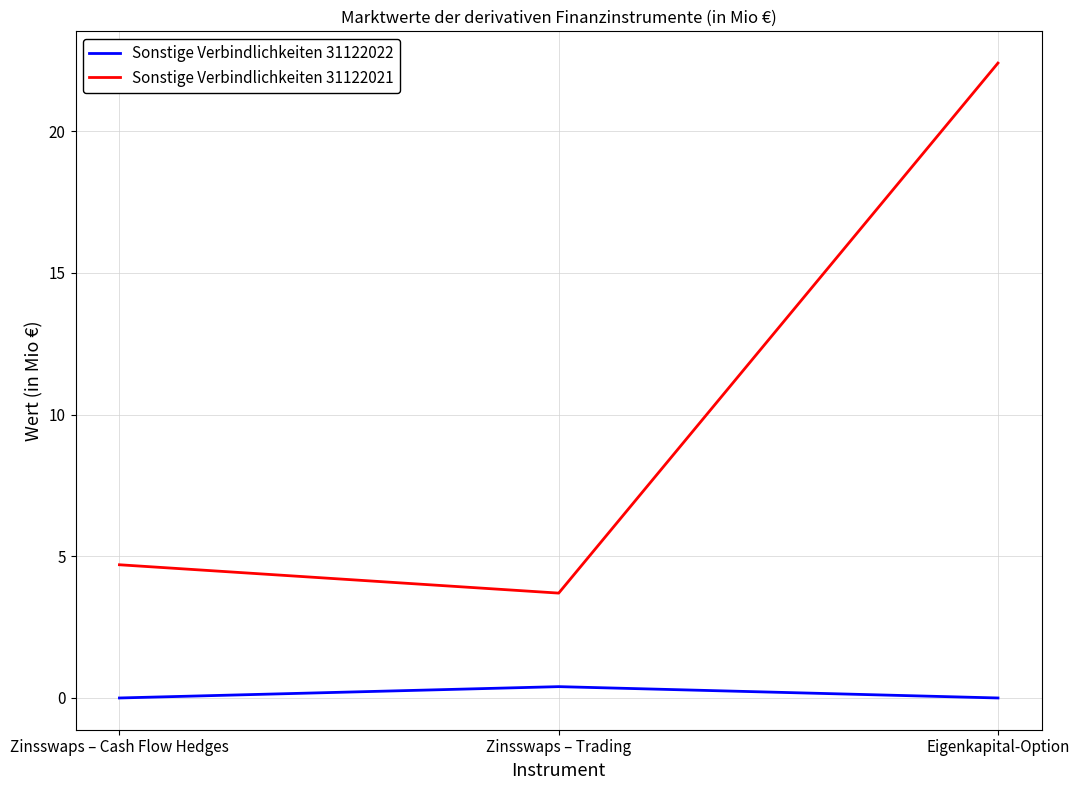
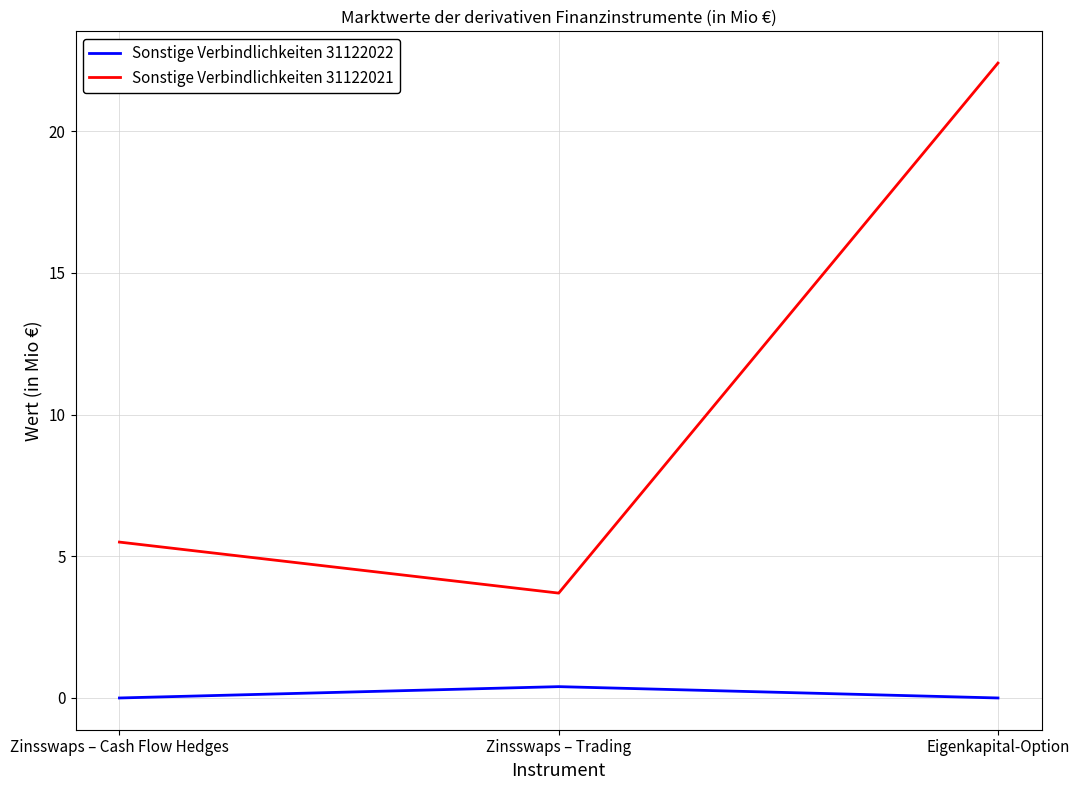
Sonstige Verbindlichkeiten 31122021, Zinsswaps – Cash Flow Hedges: 4.7 -> 5.5
